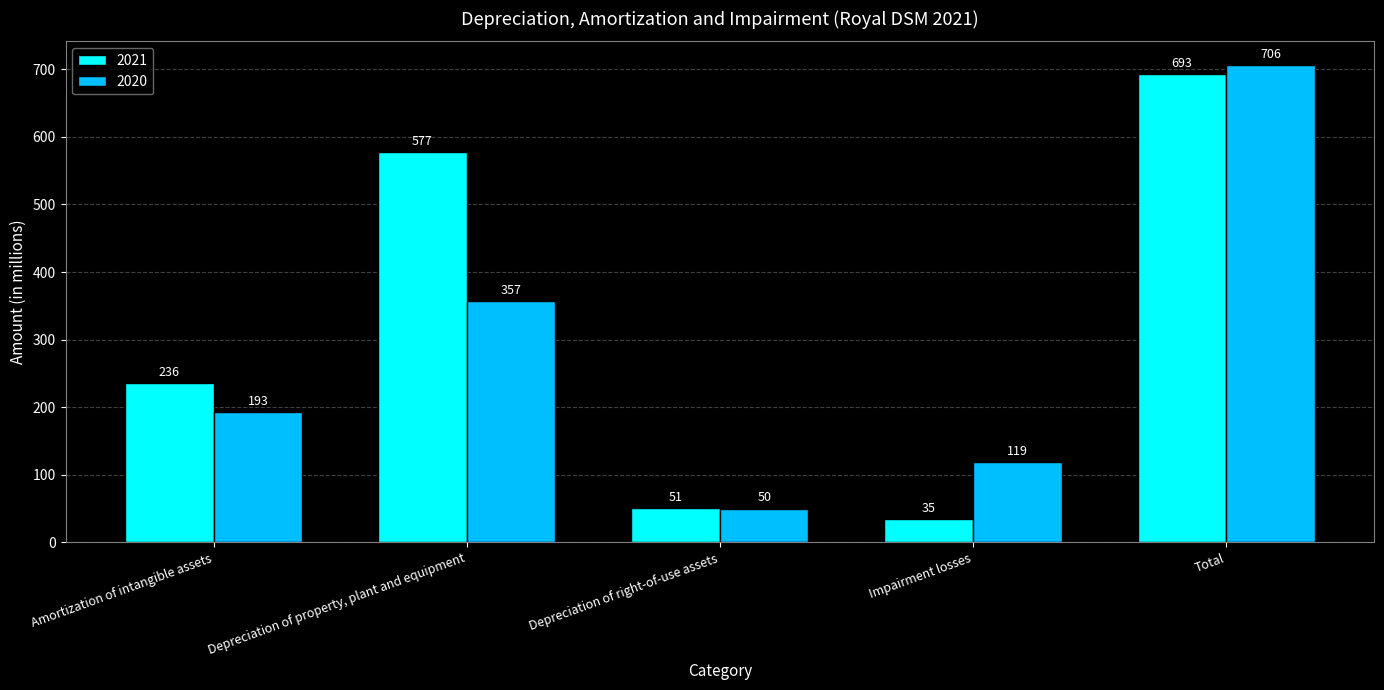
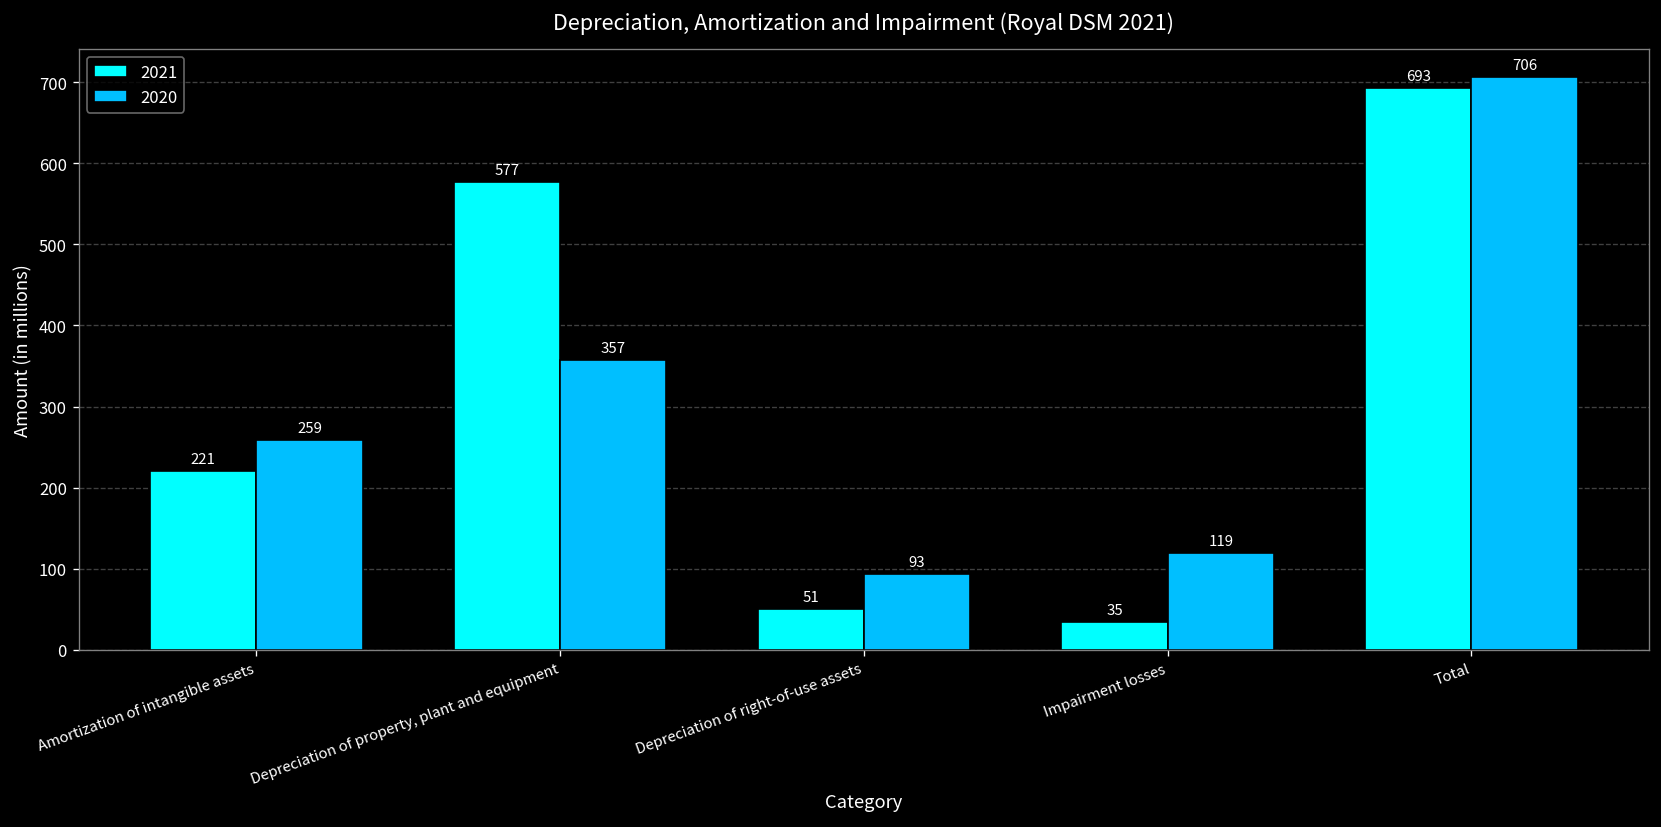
2021, Amortization of intangible assets: 236 -> 221
2020, Amortization of intangible assets: 193 -> 259
2020, Depreciation of right-of-use assets: 50 -> 93
